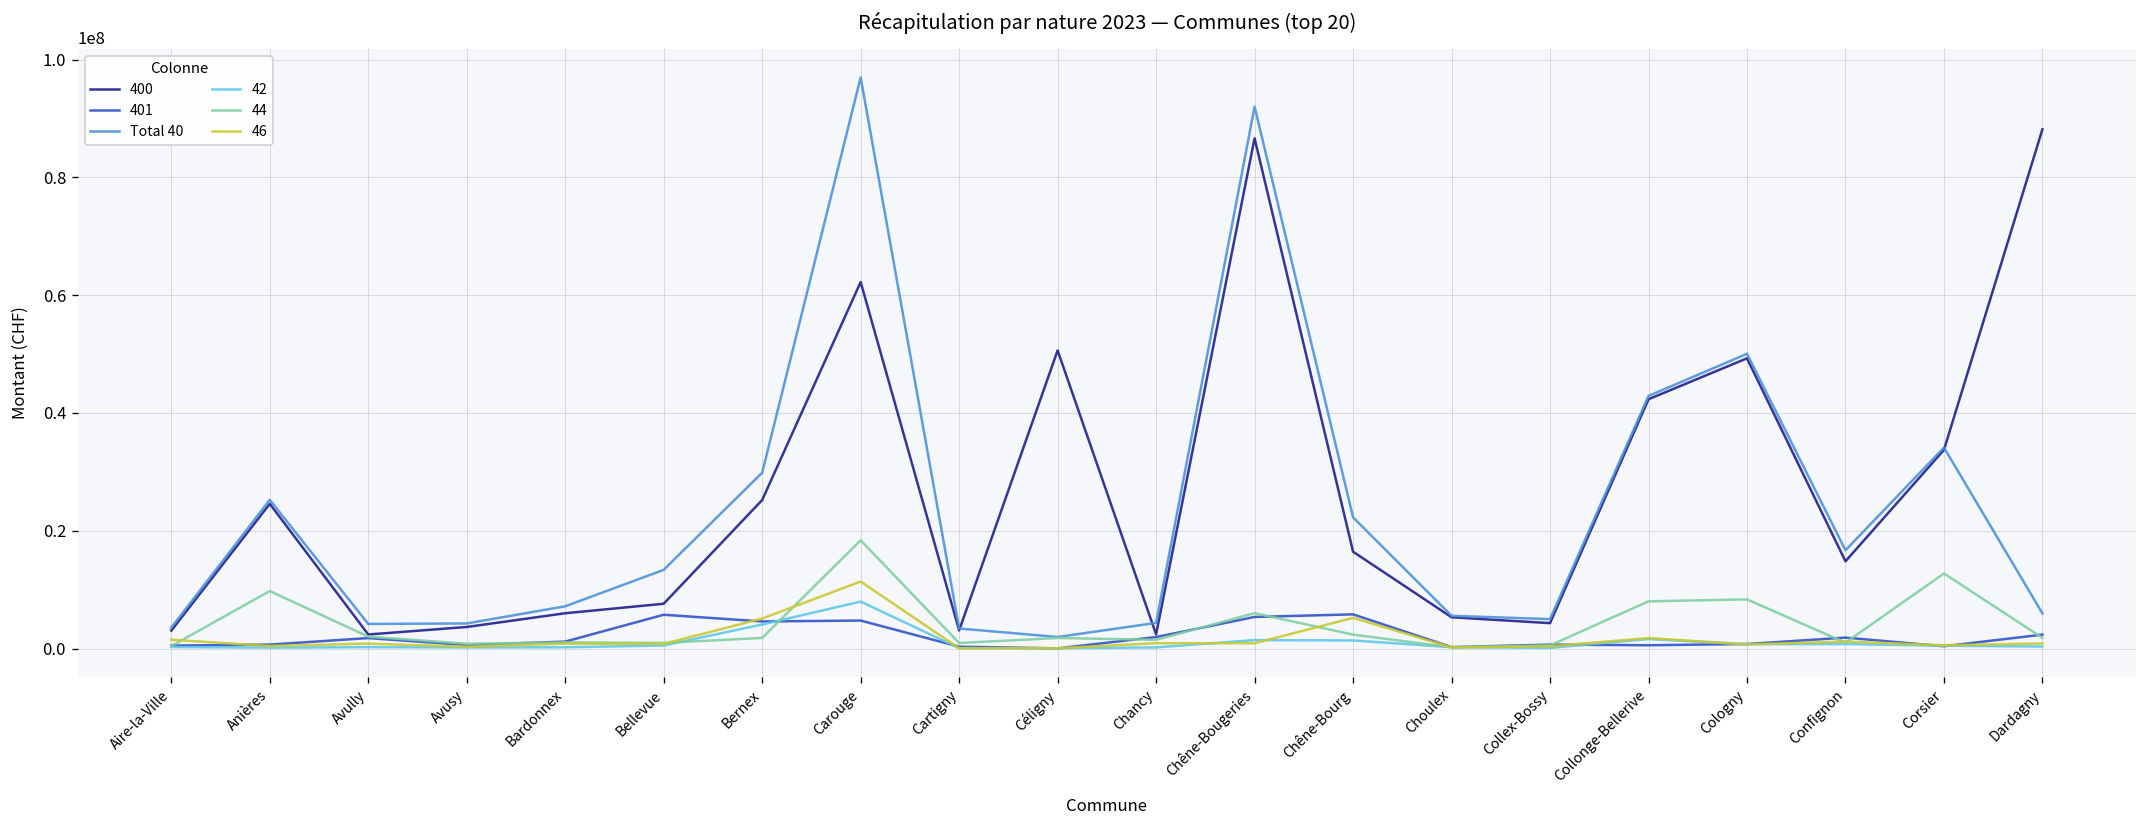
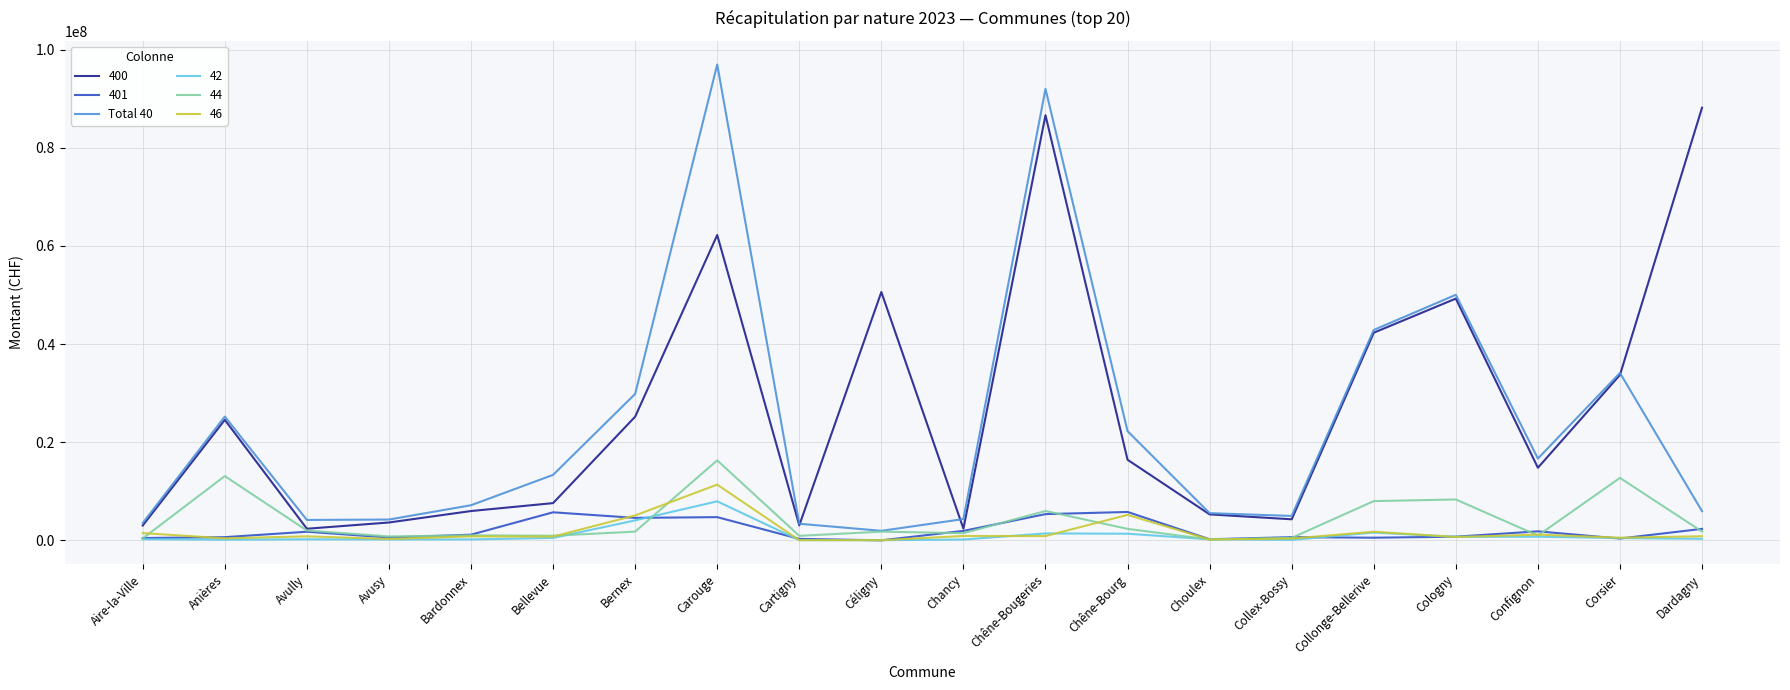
44, Anières: 10000000 -> 13000000
44, Carouge: 18000000 -> 16000000
